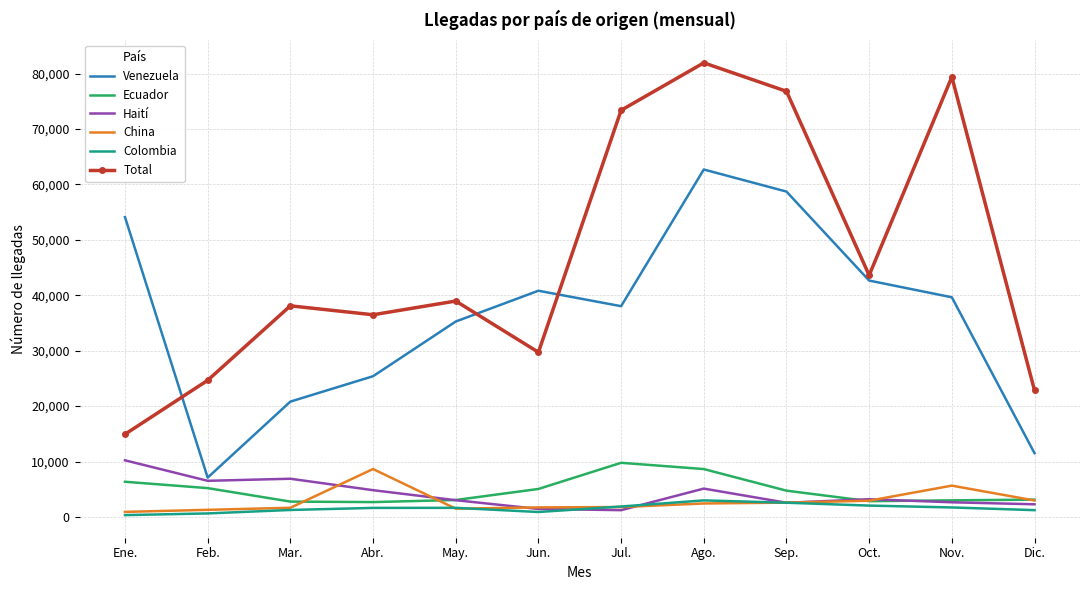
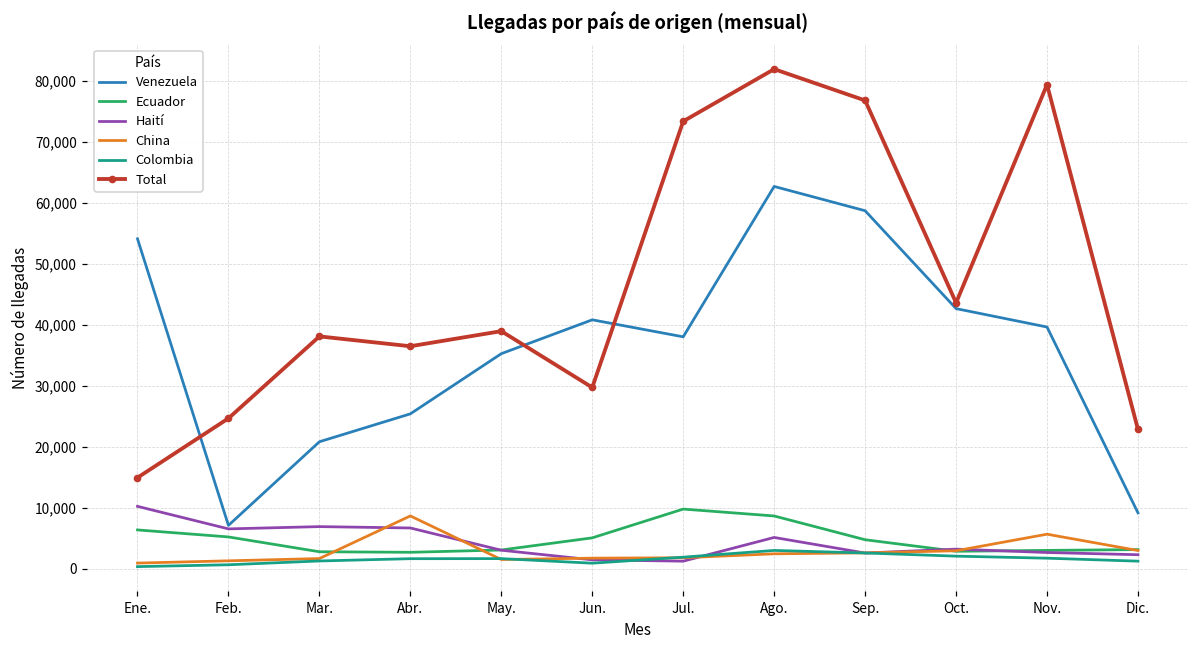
Haití, Abr.: 5,000 -> 7,000
Venezuela, Dic.: 12,000 -> 9,000
